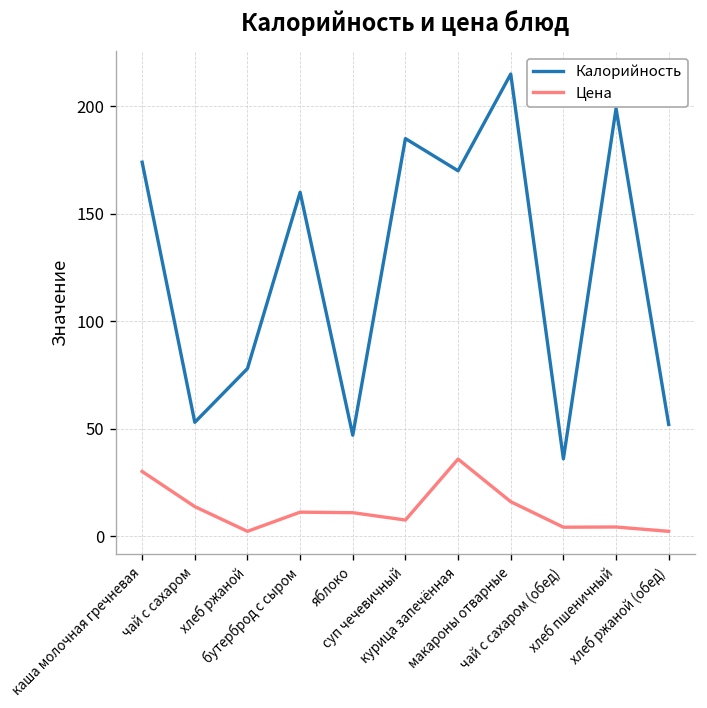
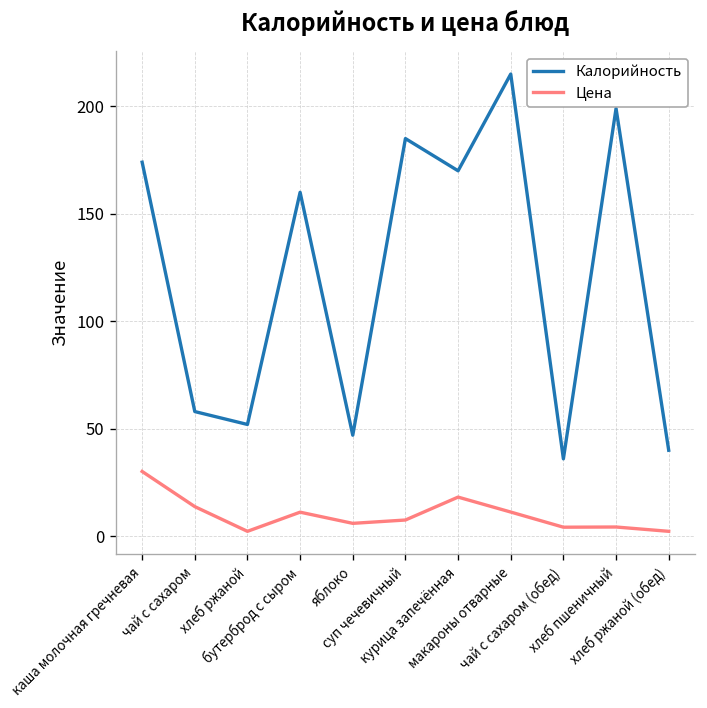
Калорийность, чай с сахаром: 53 -> 58
Калорийность, хлеб ржаной: 78 -> 52
Цена, яблоко: 11 -> 6
Цена, курица запечённая: 36 -> 18
Цена, макароны отварные: 16 -> 11
Калорийность, хлеб ржаной (обед): 52 -> 40
